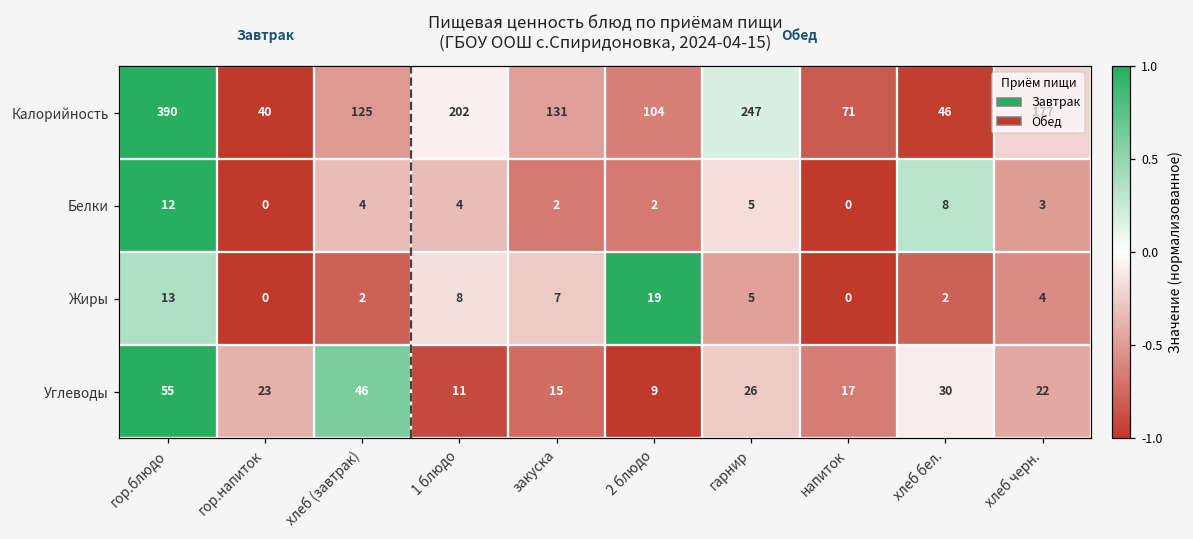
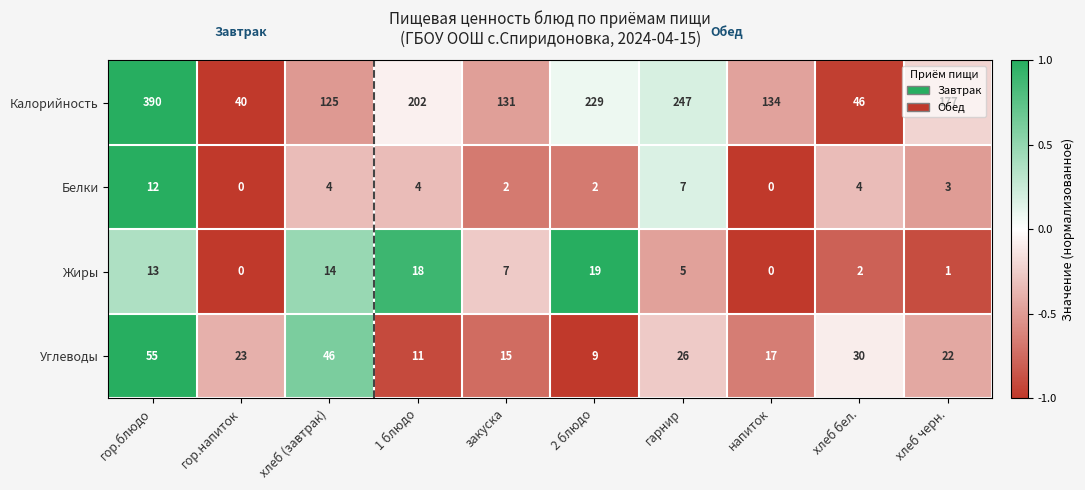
Калорийность, 2 блюдо: 104 -> 229
Калорийность, напиток: 71 -> 134
Белки, гарнир: 5 -> 7
Белки, хлеб бел.: 8 -> 4
Жиры, хлеб (завтрак): 2 -> 14
Жиры, 1 блюдо: 8 -> 18
Жиры, хлеб черн.: 4 -> 1
